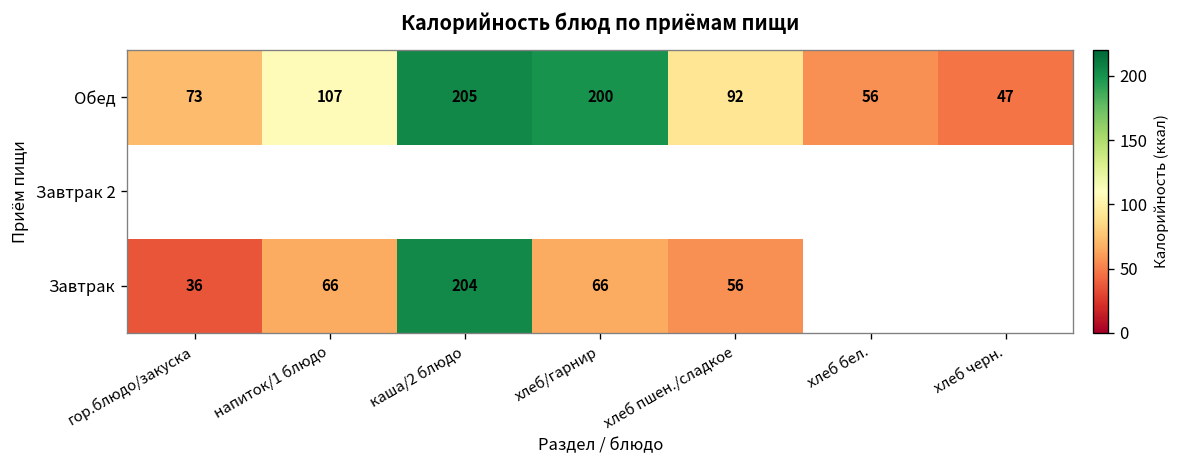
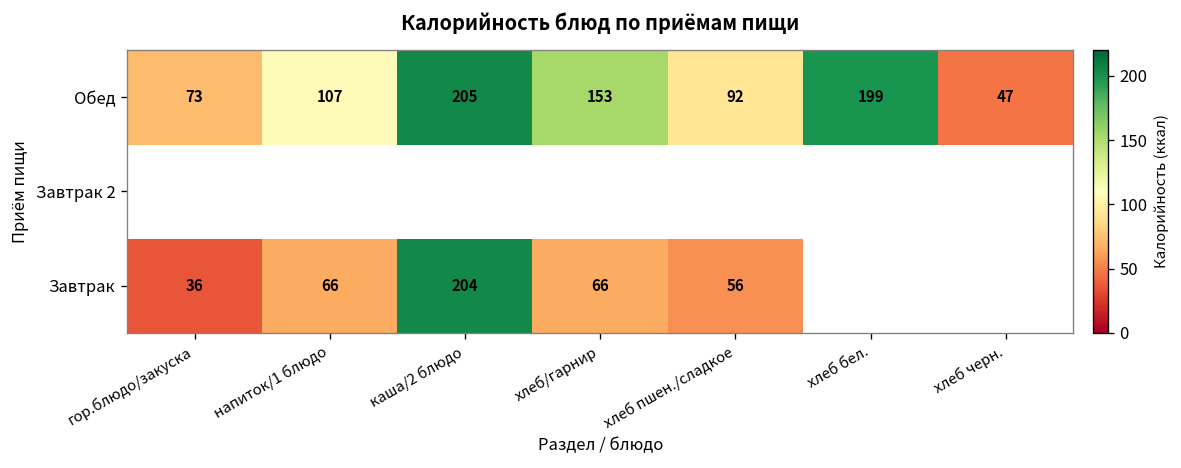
Обед, хлеб/гарнир: 200 -> 153
Обед, хлеб бел.: 56 -> 199
